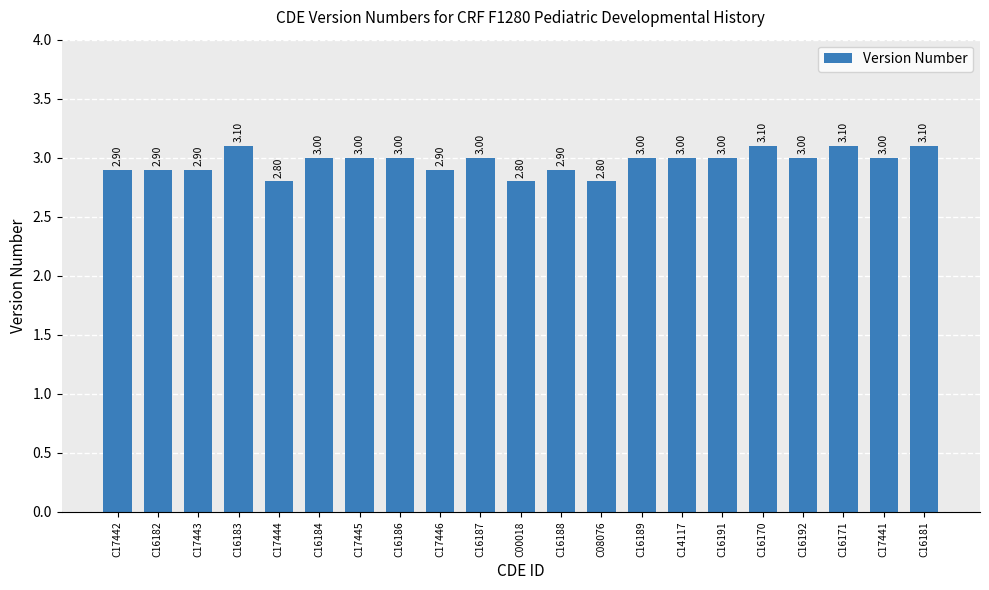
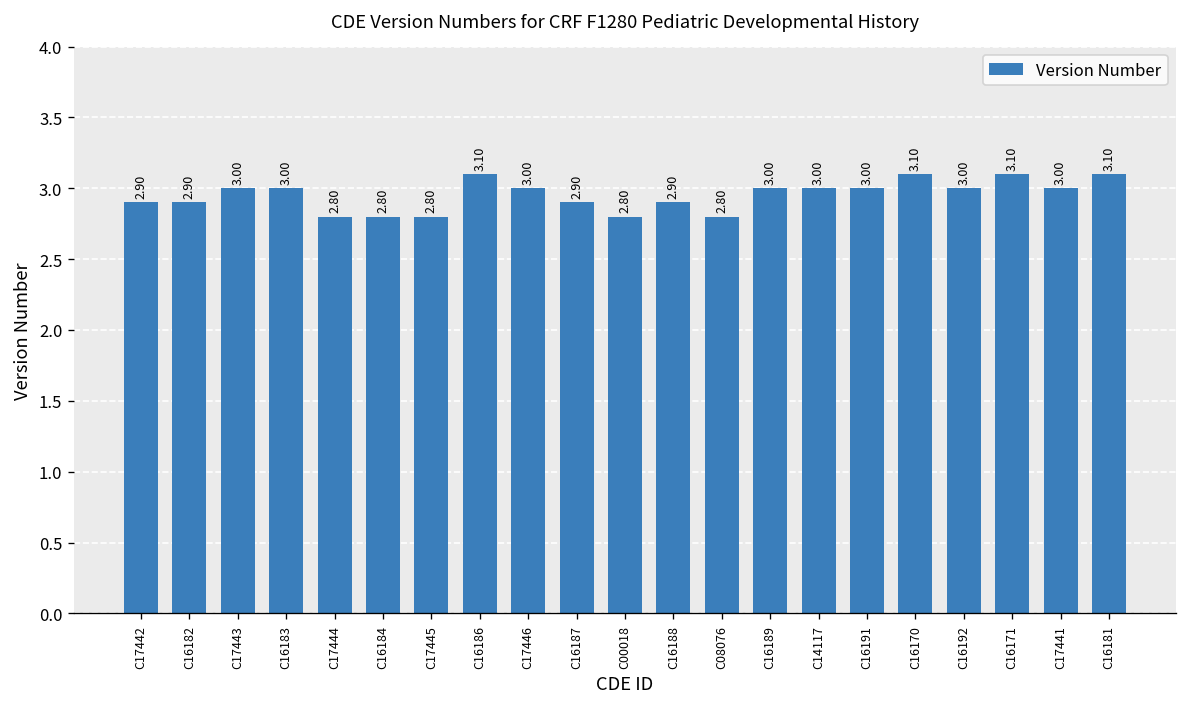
C17443: 2.90 -> 3.00
C16183: 3.10 -> 3.00
C16184: 3.00 -> 2.80
C17445: 3.00 -> 2.80
C16186: 3.00 -> 3.10
C17446: 2.90 -> 3.00
C16187: 3.00 -> 2.90
